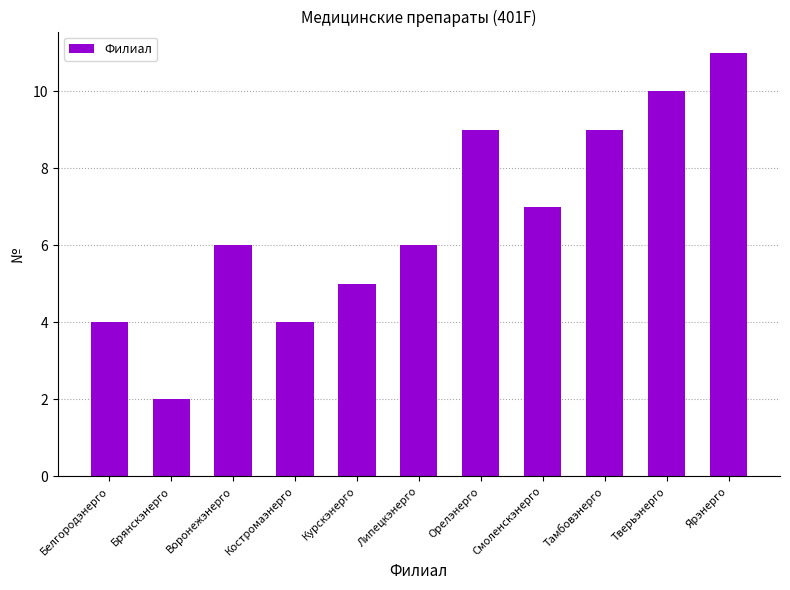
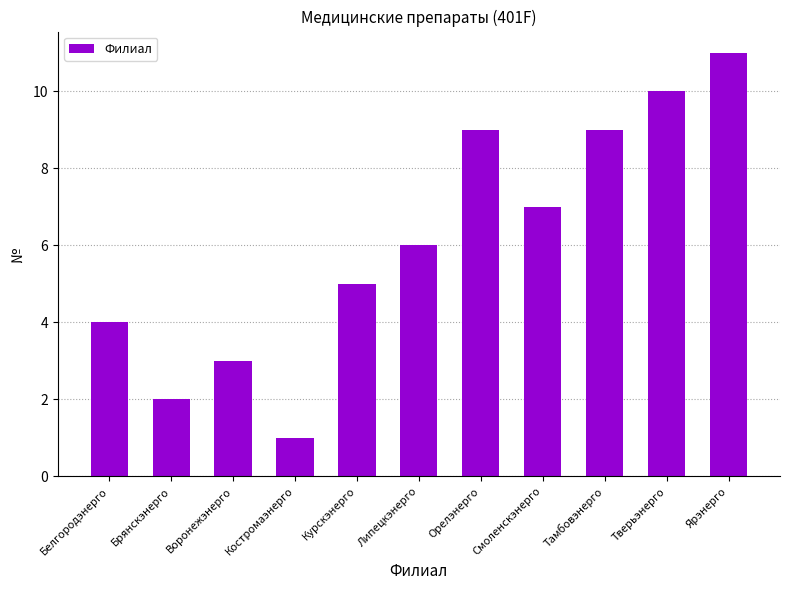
Воронежэнерго: 6 -> 3
Костромаэнерго: 4 -> 1
